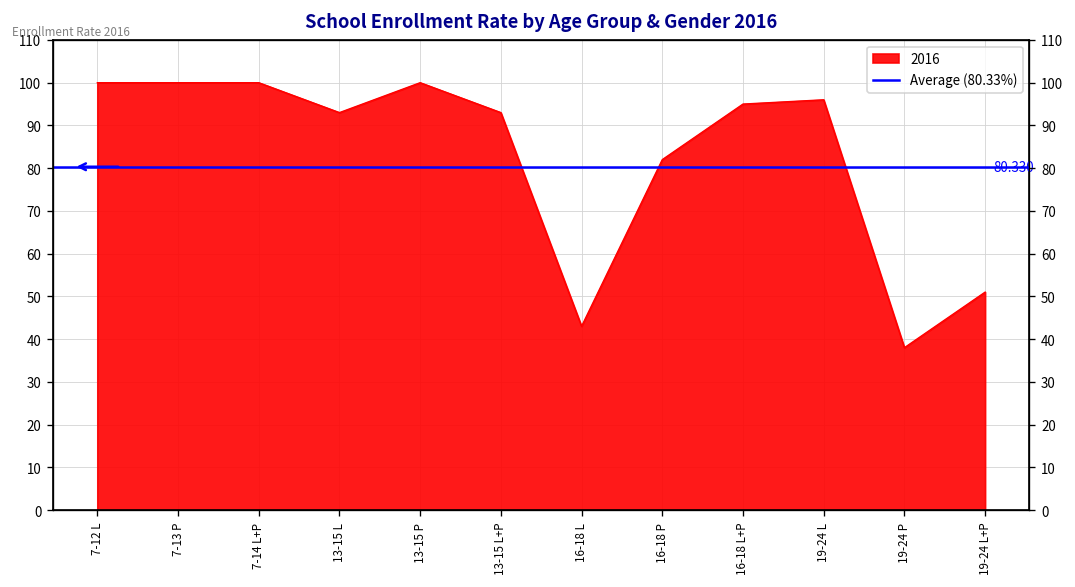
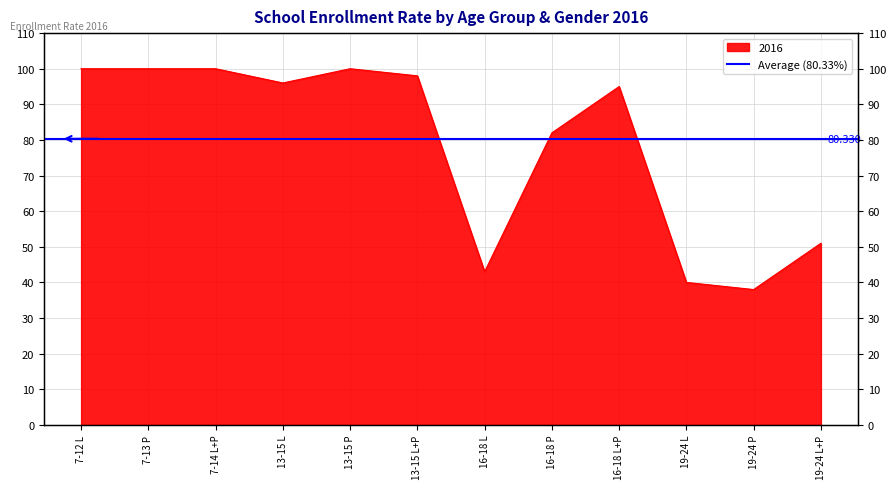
13-15 L: 93 -> 96
13-15 L+P: 93 -> 98
19-24 L: 96 -> 40
